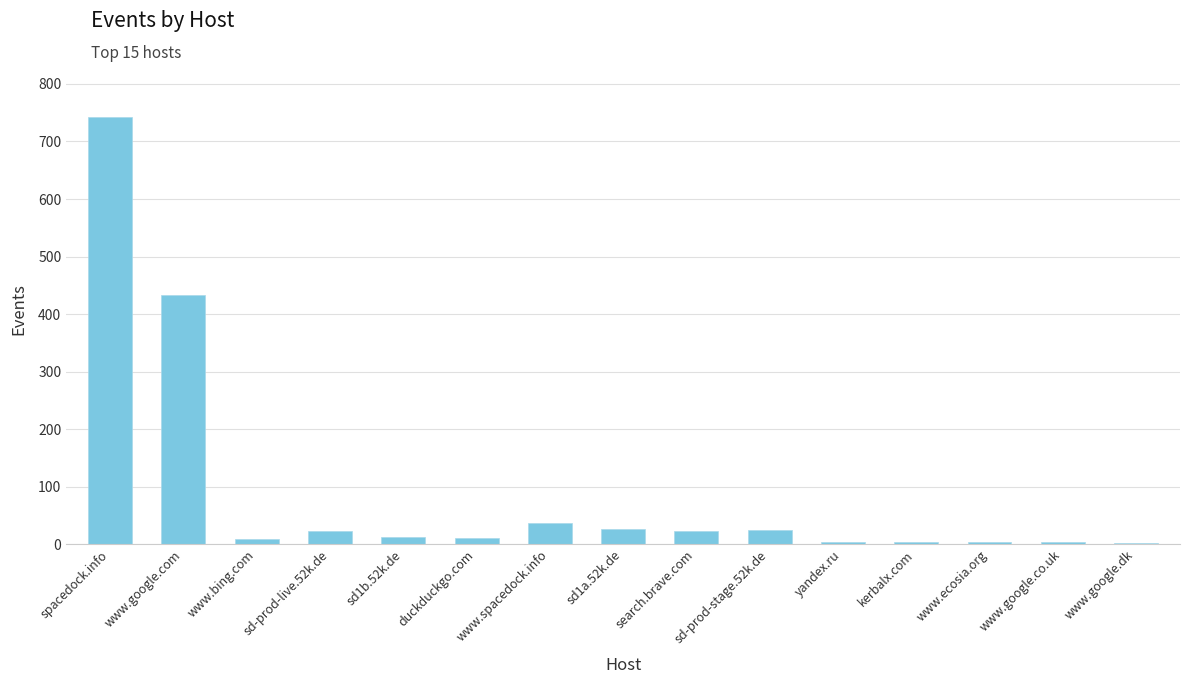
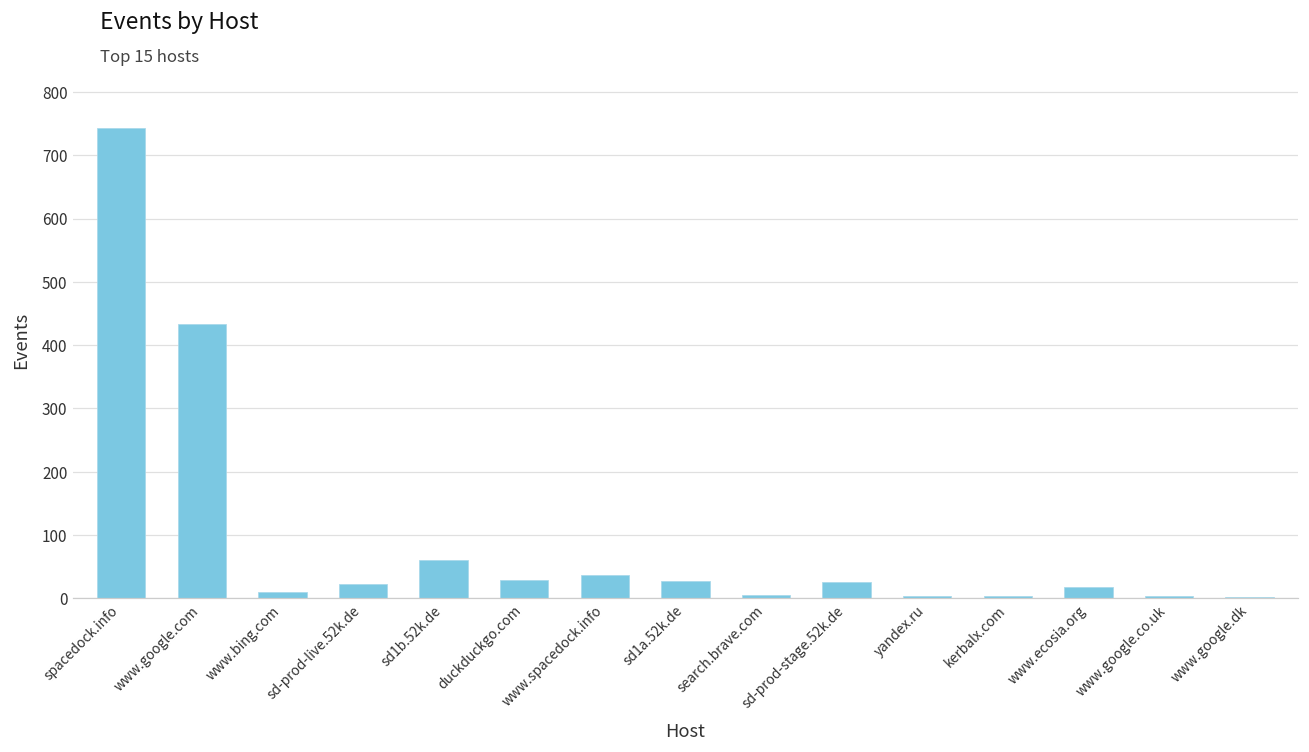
sd1b.52k.de: 10 -> 60
duckduckgo.com: 10 -> 30
search.brave.com: 20 -> 10
www.ecosia.org: 0 -> 20
